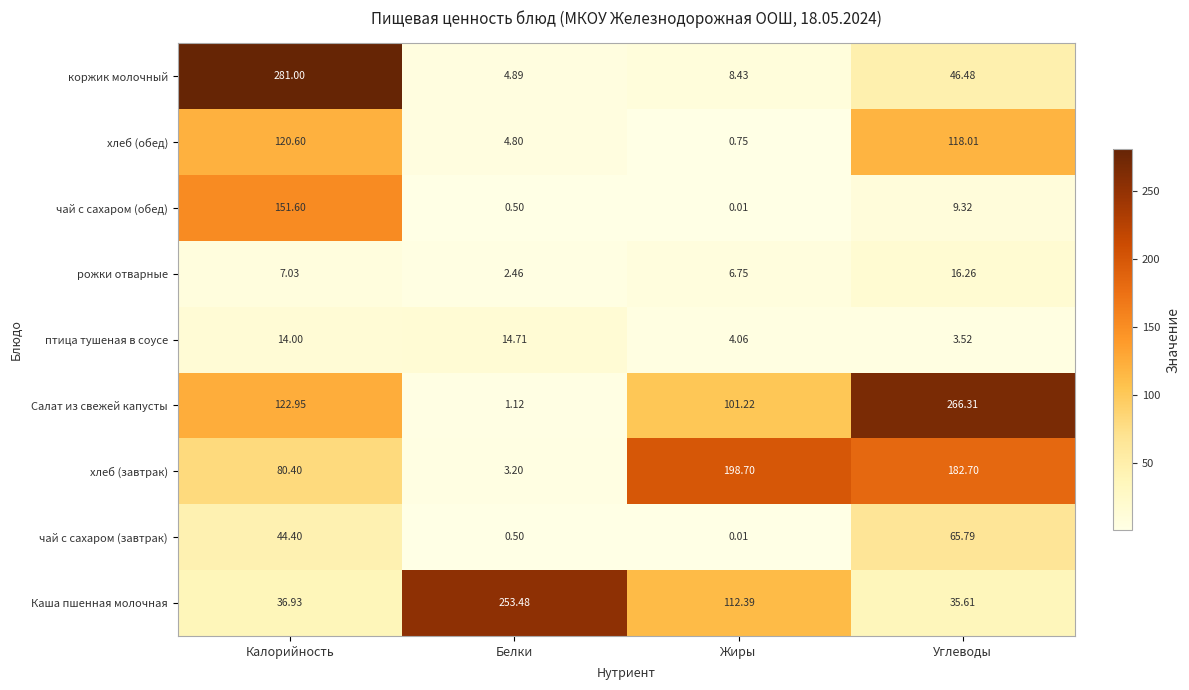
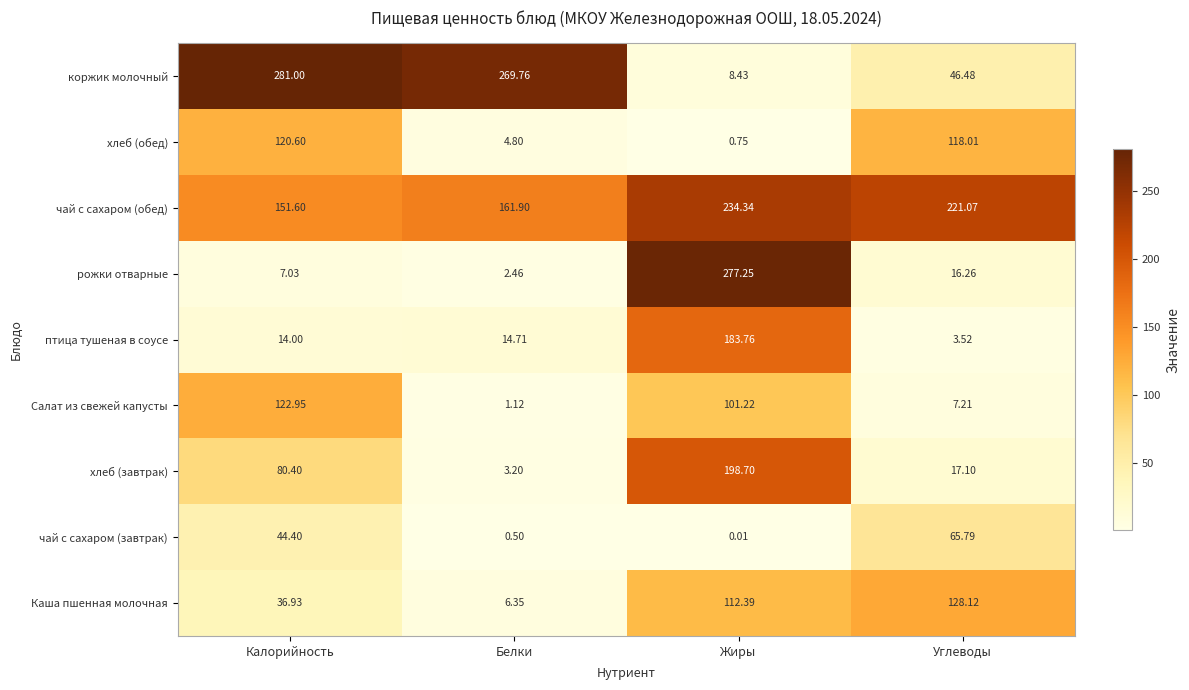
коржик молочный, Белки: 4.89 -> 269.76
чай с сахаром (обед), Белки: 0.50 -> 161.90
чай с сахаром (обед), Жиры: 0.01 -> 234.34
чай с сахаром (обед), Углеводы: 9.32 -> 221.07
рожки отварные, Жиры: 6.75 -> 277.25
птица тушеная в соусе, Жиры: 4.06 -> 183.76
Салат из свежей капусты, Углеводы: 266.31 -> 7.21
хлеб (завтрак), Углеводы: 182.70 -> 17.10
Каша пшенная молочная, Белки: 253.48 -> 6.35
Каша пшенная молочная, Углеводы: 35.61 -> 128.12
